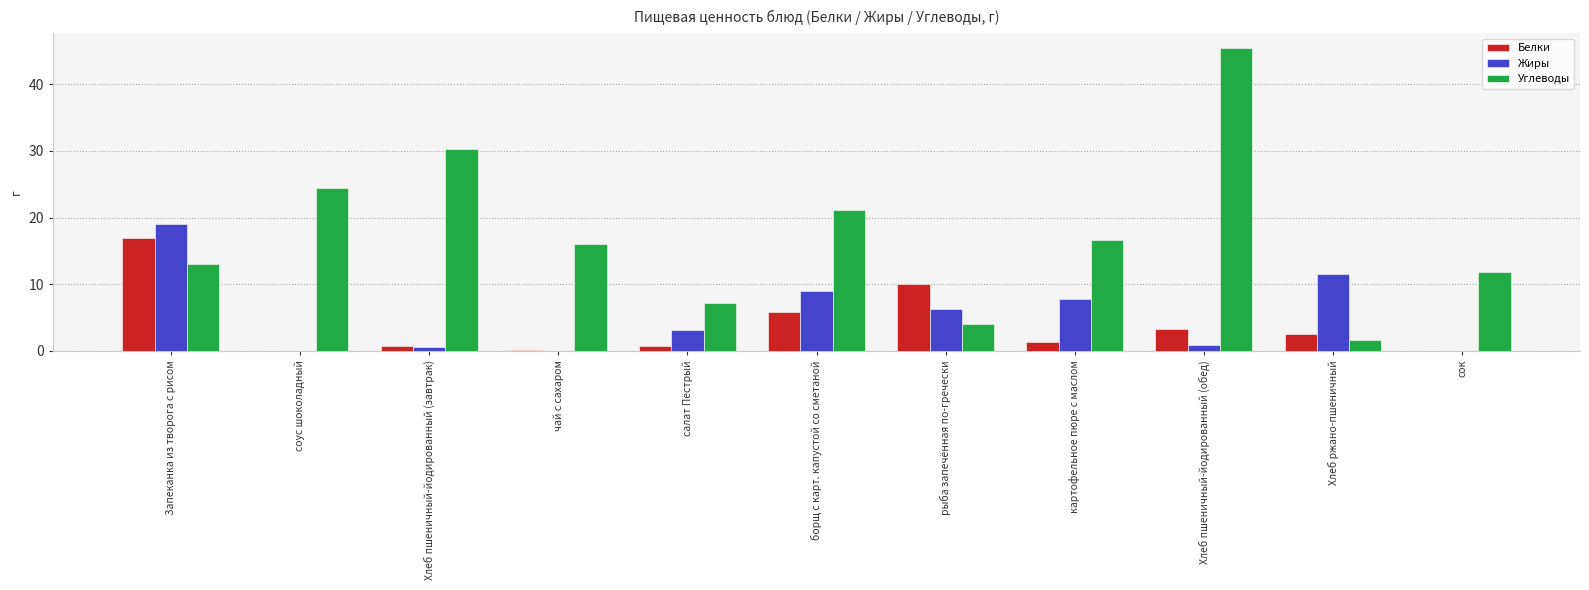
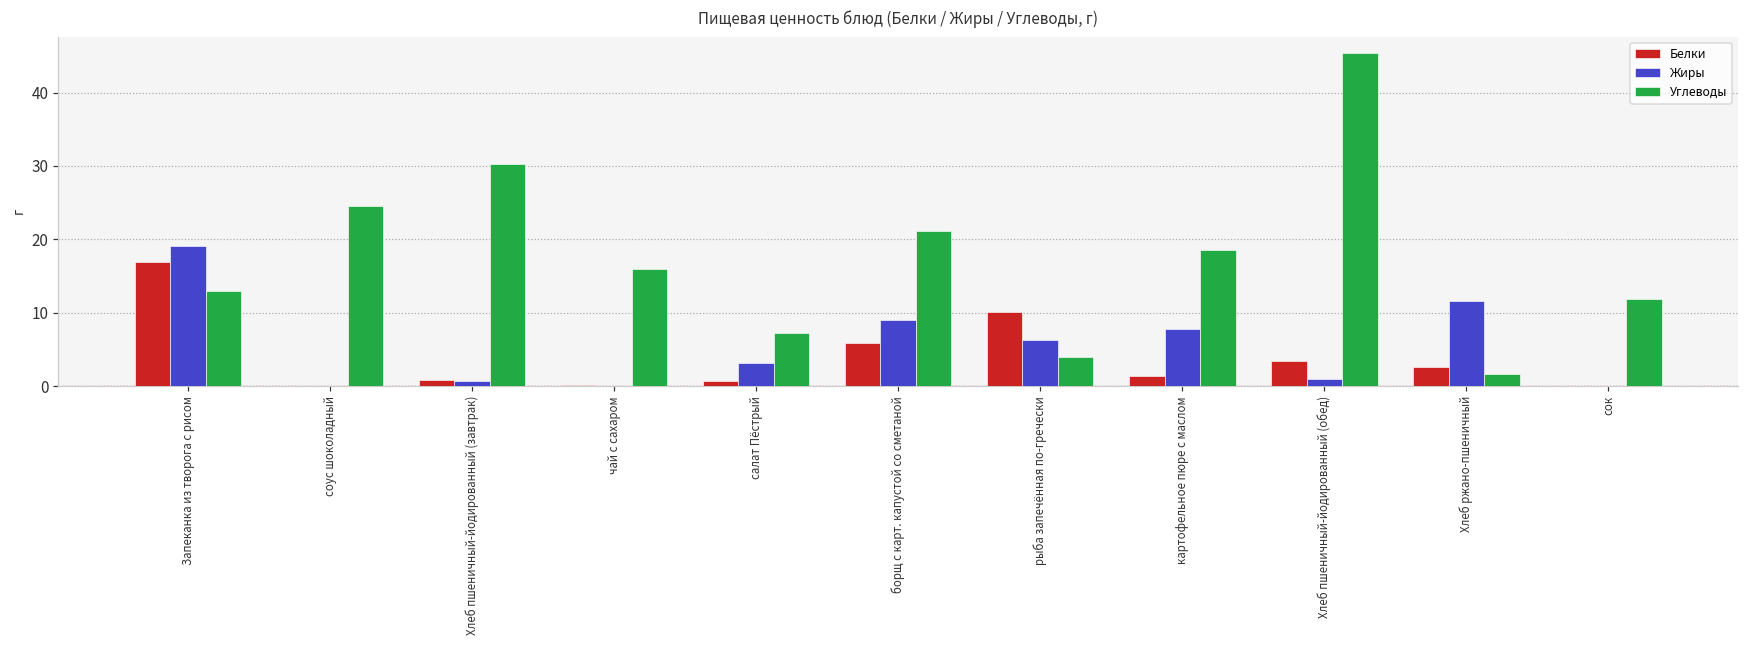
Углеводы, картофельное пюре с маслом: 17 -> 19
